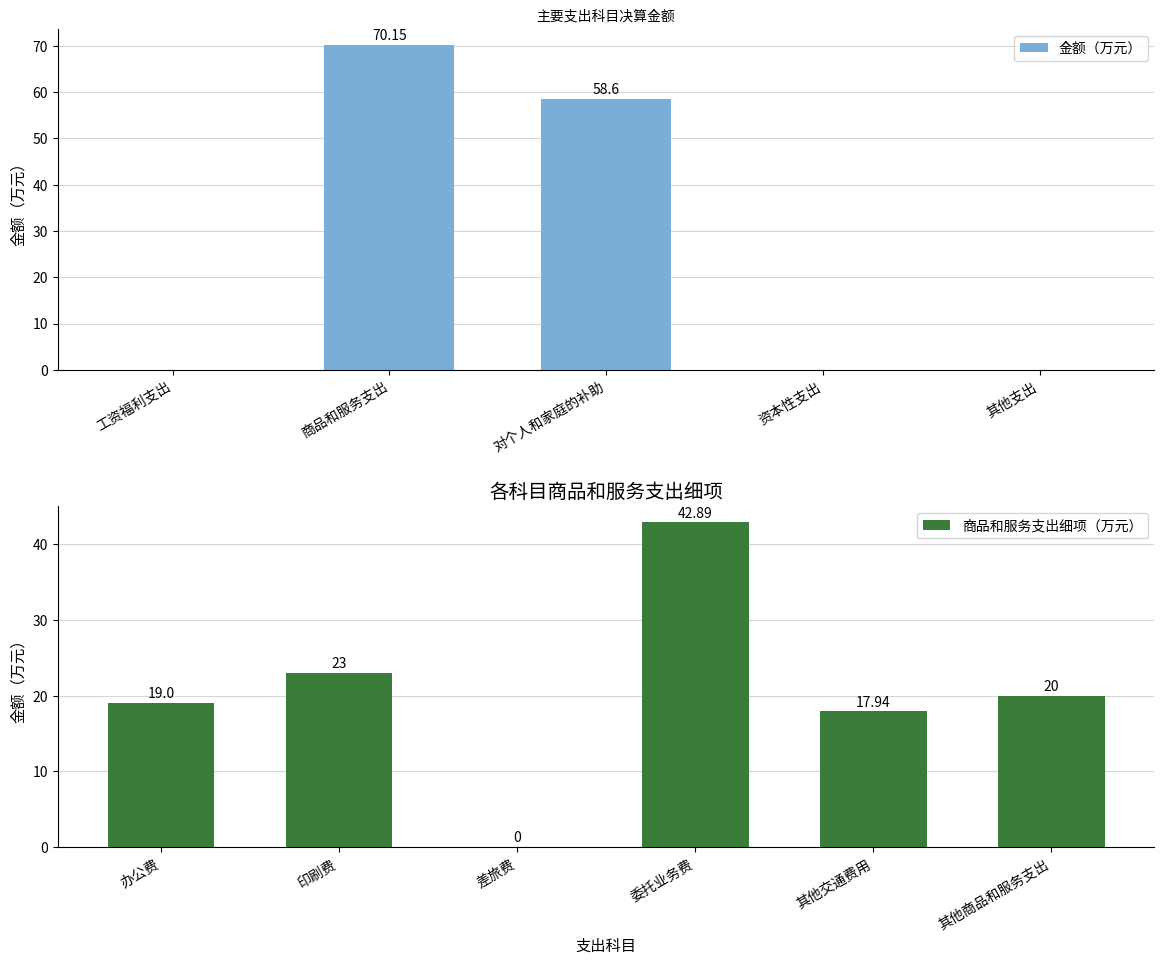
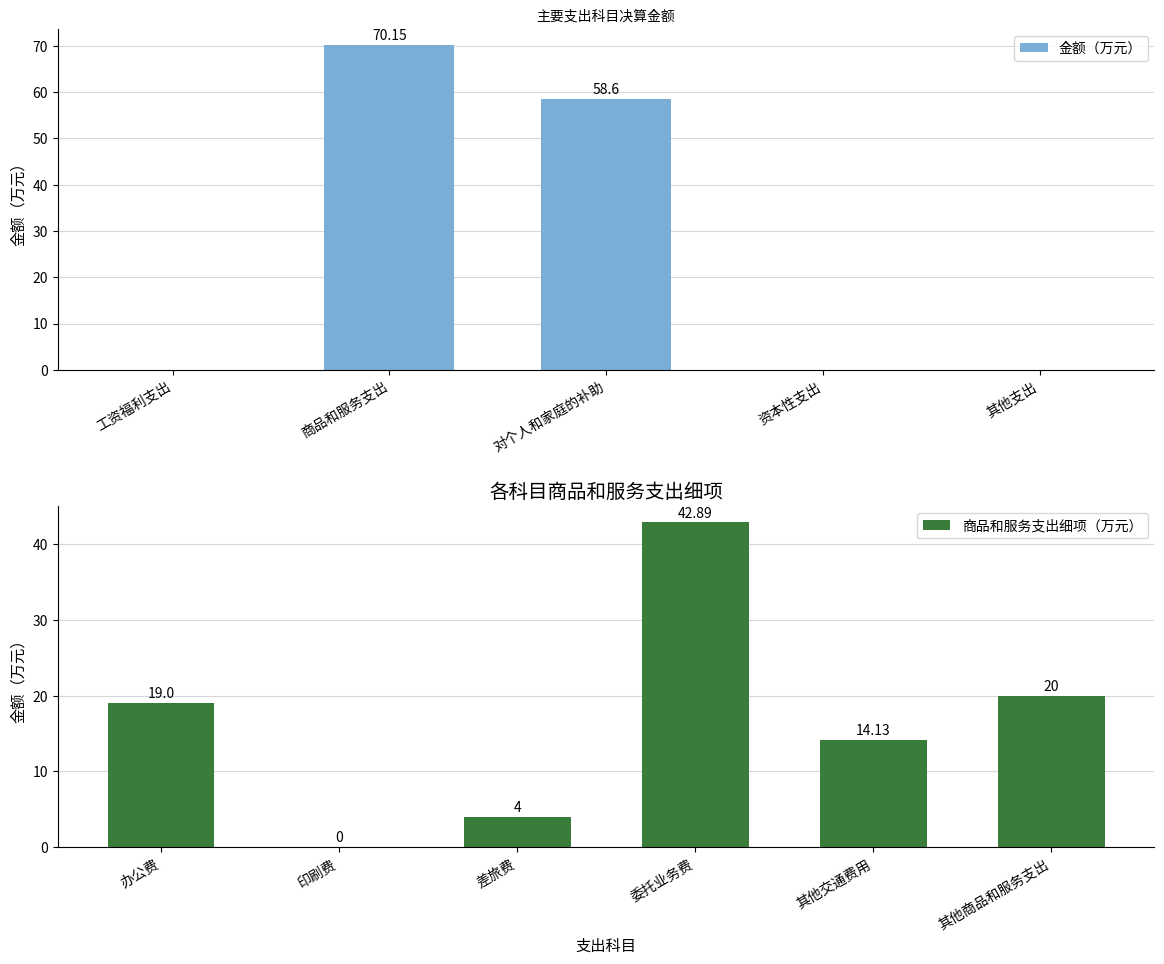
各科目商品和服务支出细项, 印刷费: 23 -> 0
各科目商品和服务支出细项, 差旅费: 0 -> 4
各科目商品和服务支出细项, 其他交通费用: 17.94 -> 14.13
